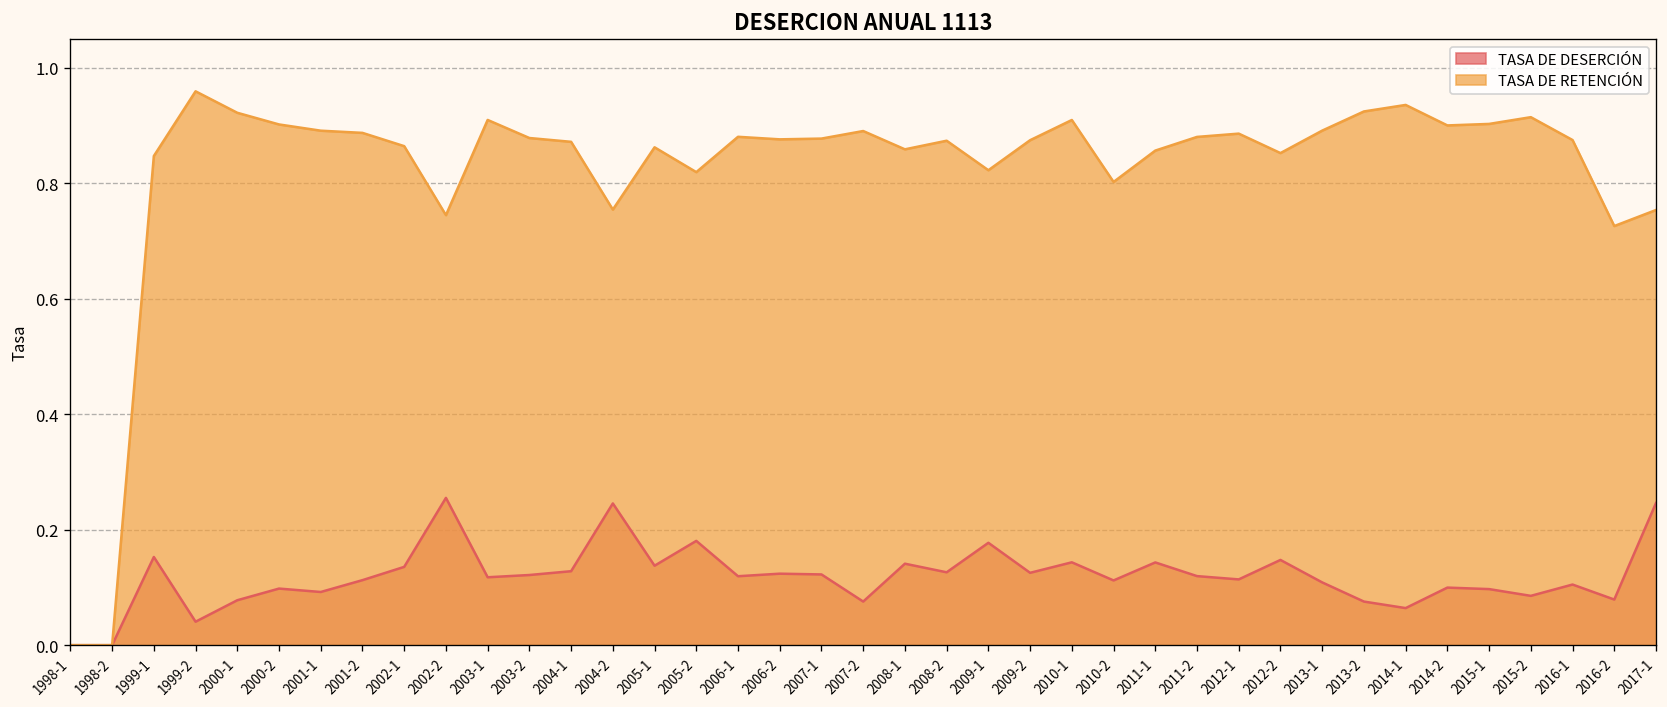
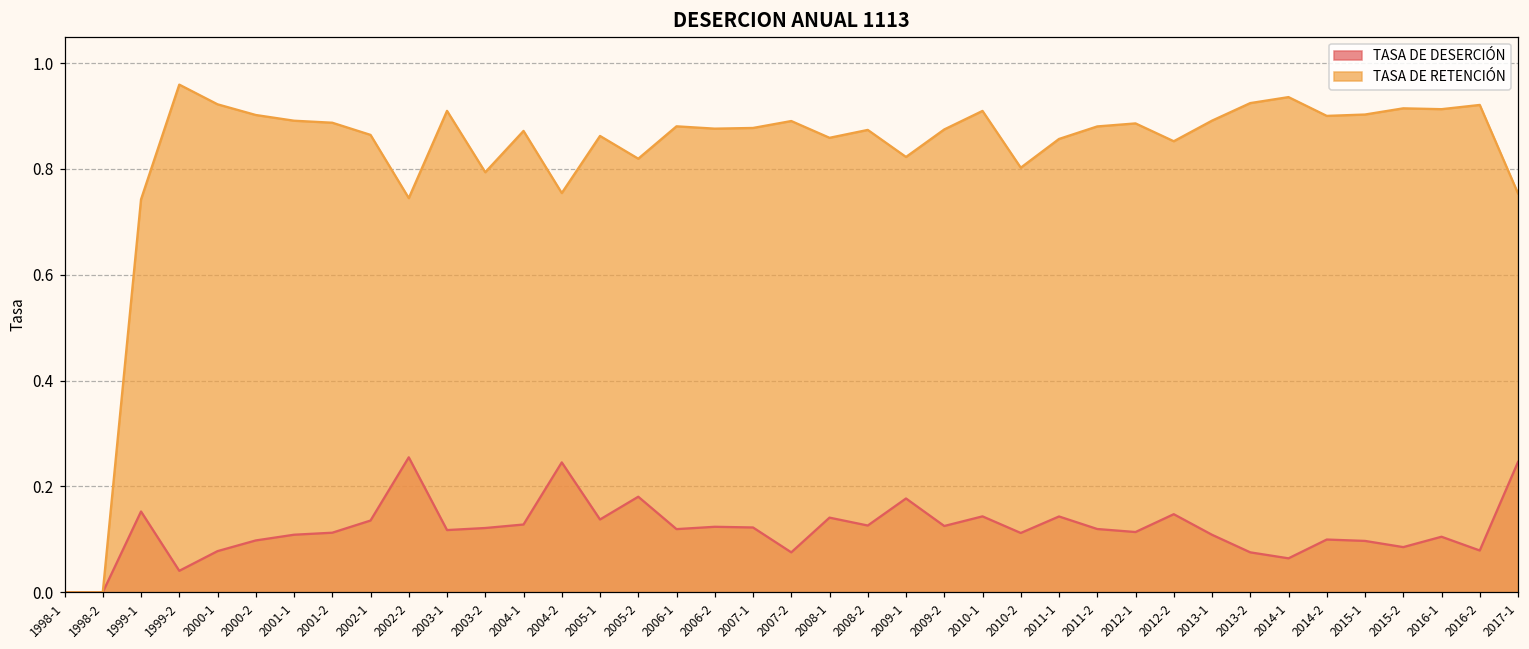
TASA DE RETENCIÓN, 1999-1: 0.85 -> 0.74
TASA DE DESERCIÓN, 2001-1: 0.09 -> 0.11
TASA DE RETENCIÓN, 2003-2: 0.88 -> 0.79
TASA DE RETENCIÓN, 2016-1: 0.88 -> 0.91
TASA DE RETENCIÓN, 2016-2: 0.73 -> 0.92
